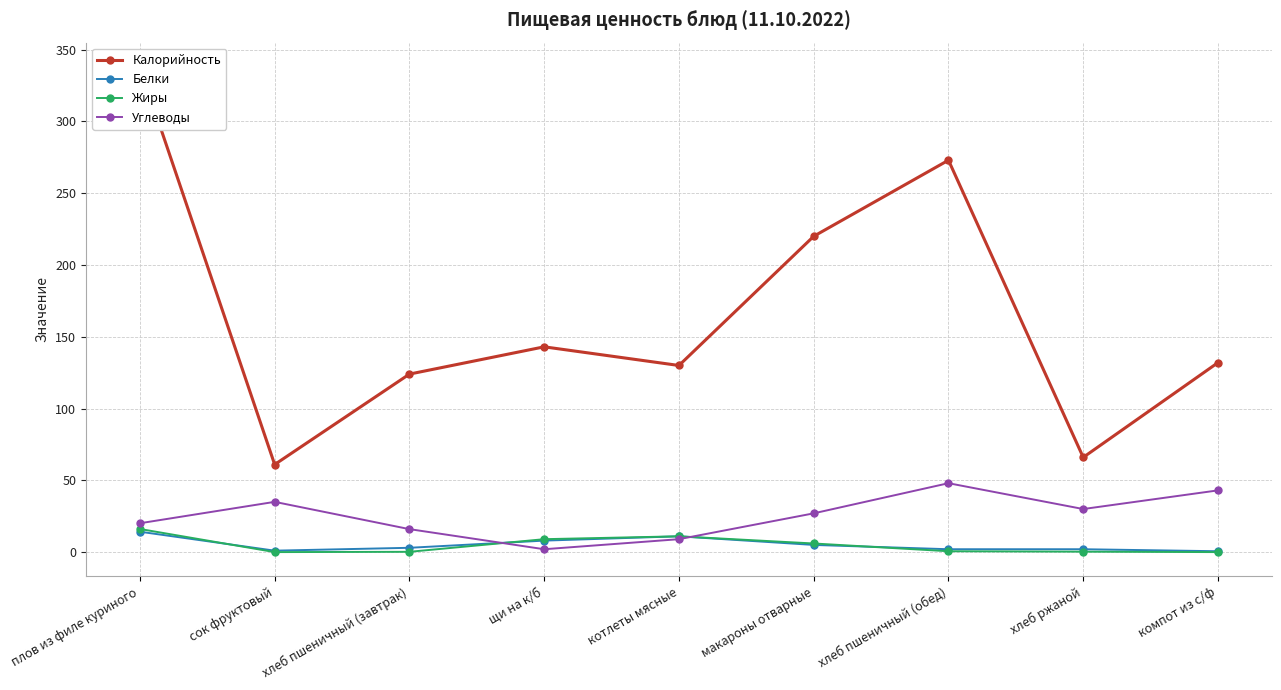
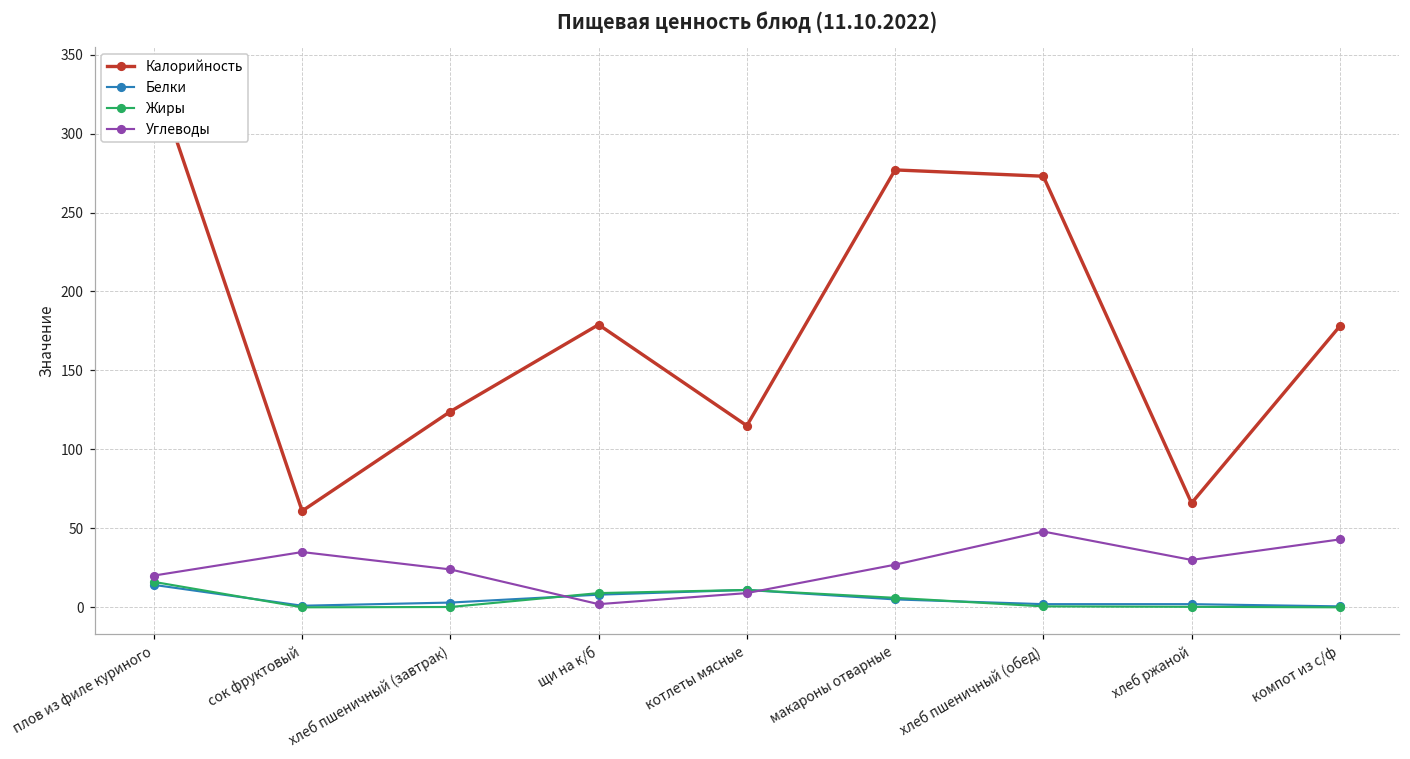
Углеводы, хлеб пшеничный (завтрак): 16 -> 24
Калорийность, щи на к/б: 143 -> 179
Калорийность, котлеты мясные: 130 -> 115
Калорийность, макароны отварные: 220 -> 277
Калорийность, компот из с/ф: 132 -> 178
